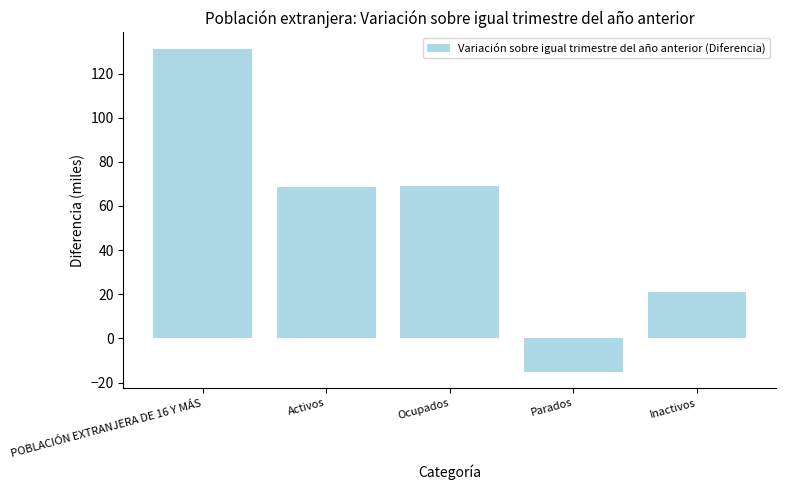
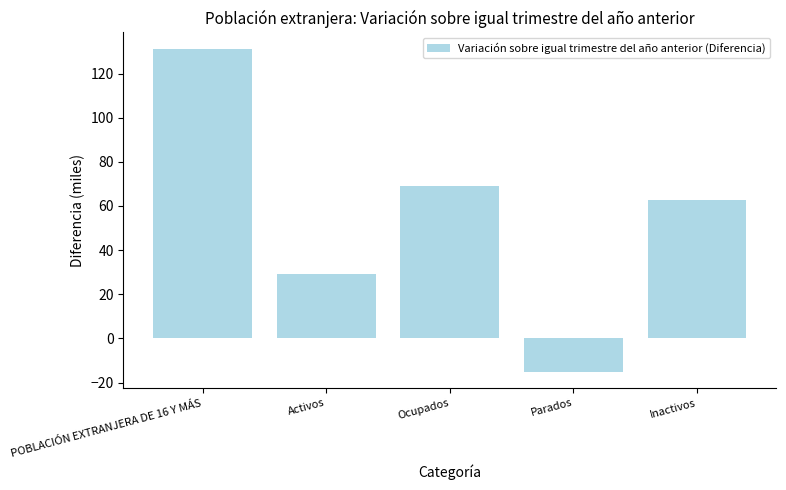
Activos: 68 -> 29
Inactivos: 21 -> 63
